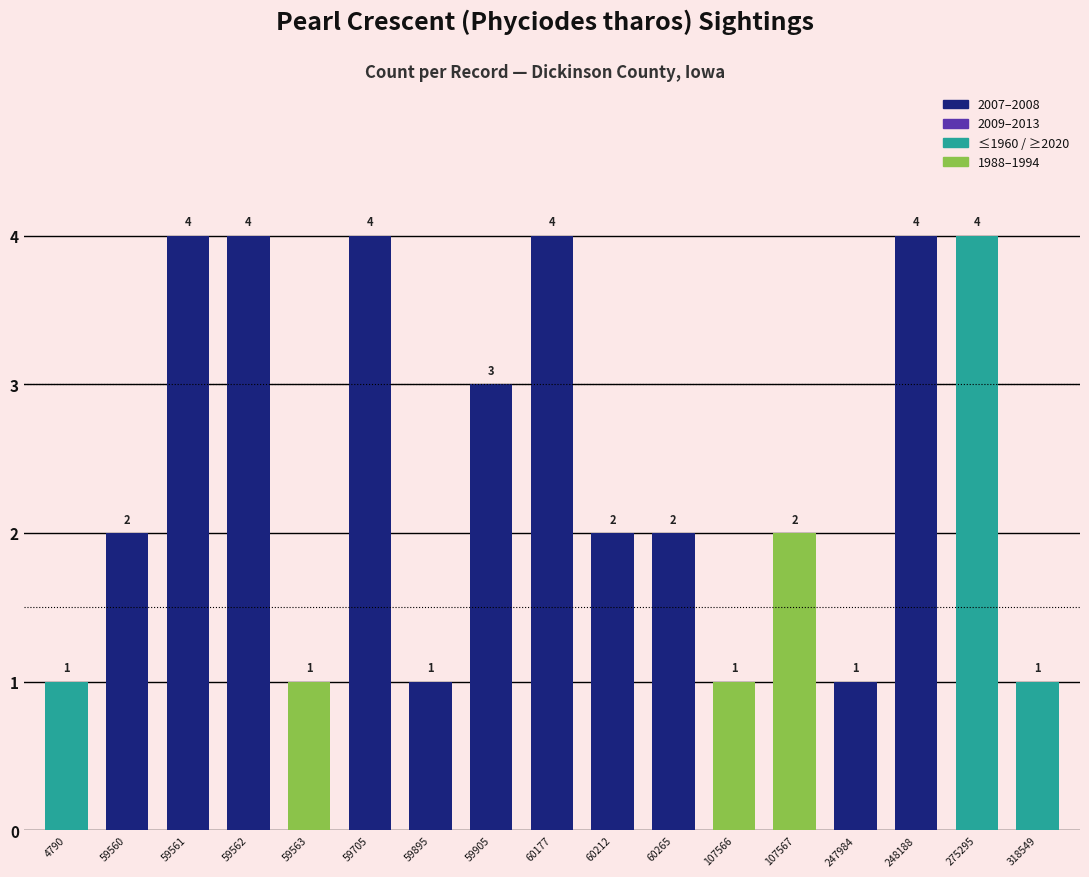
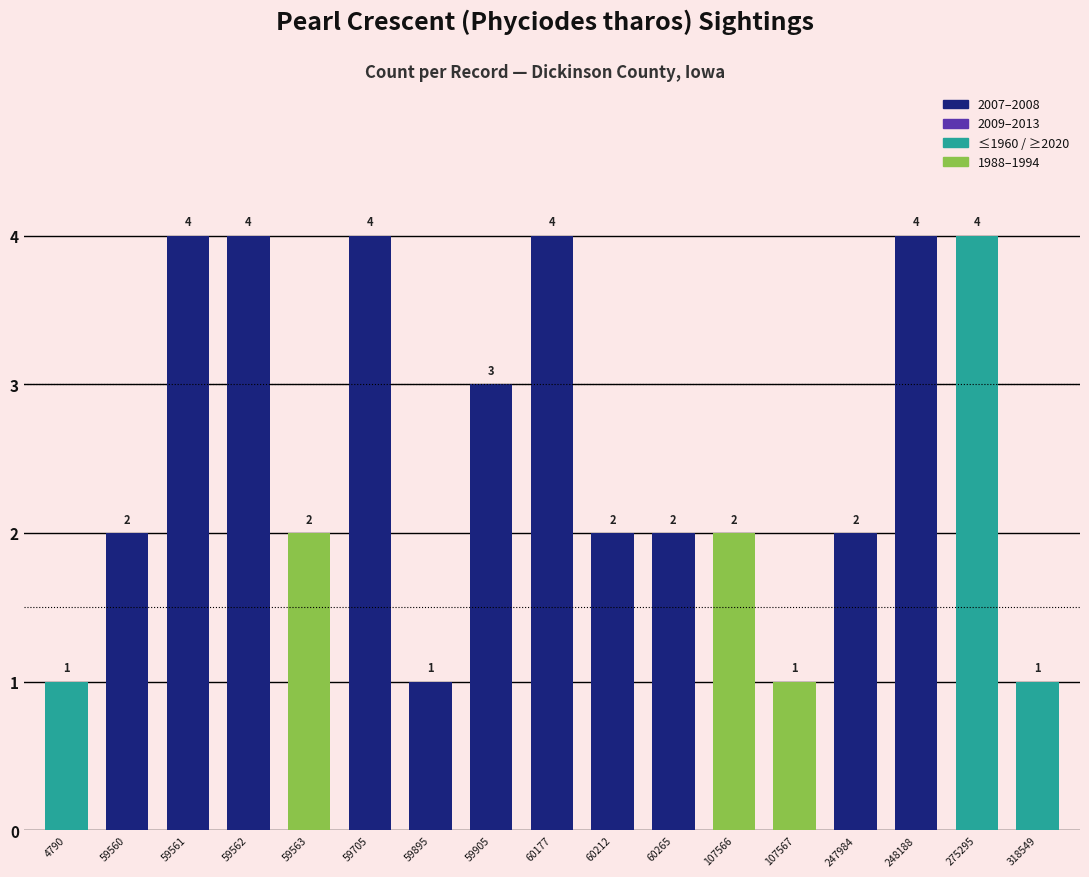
59563: 1 -> 2
107566: 1 -> 2
107567: 2 -> 1
247984: 1 -> 2
